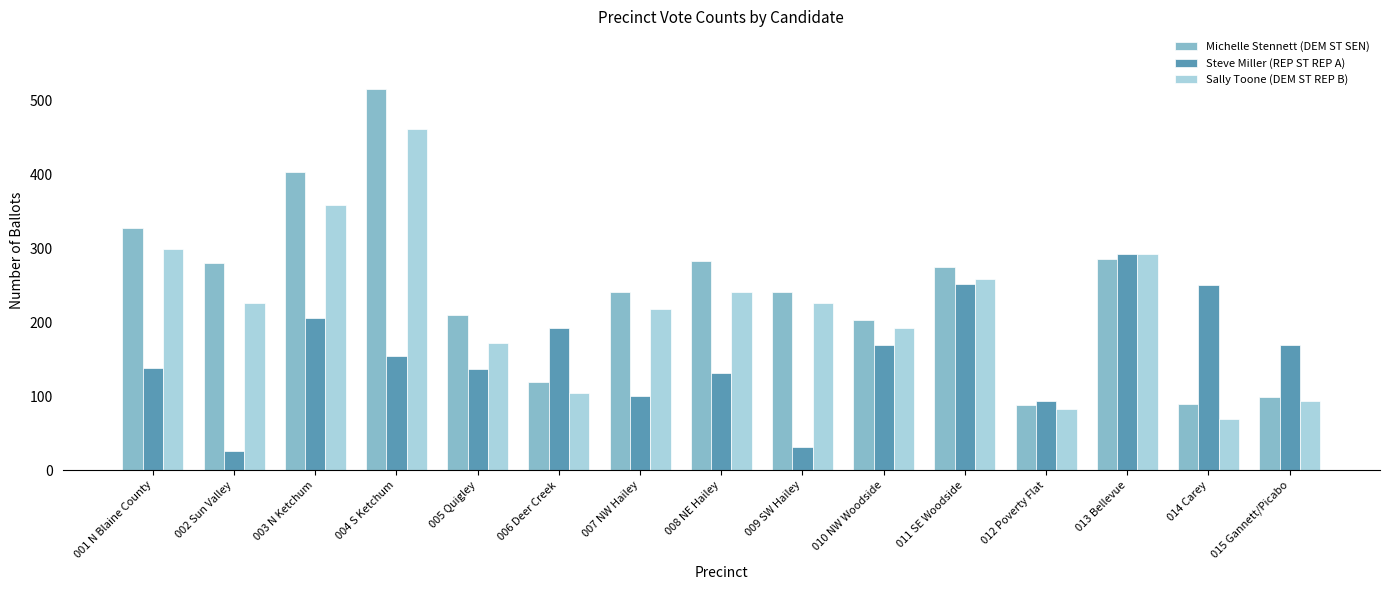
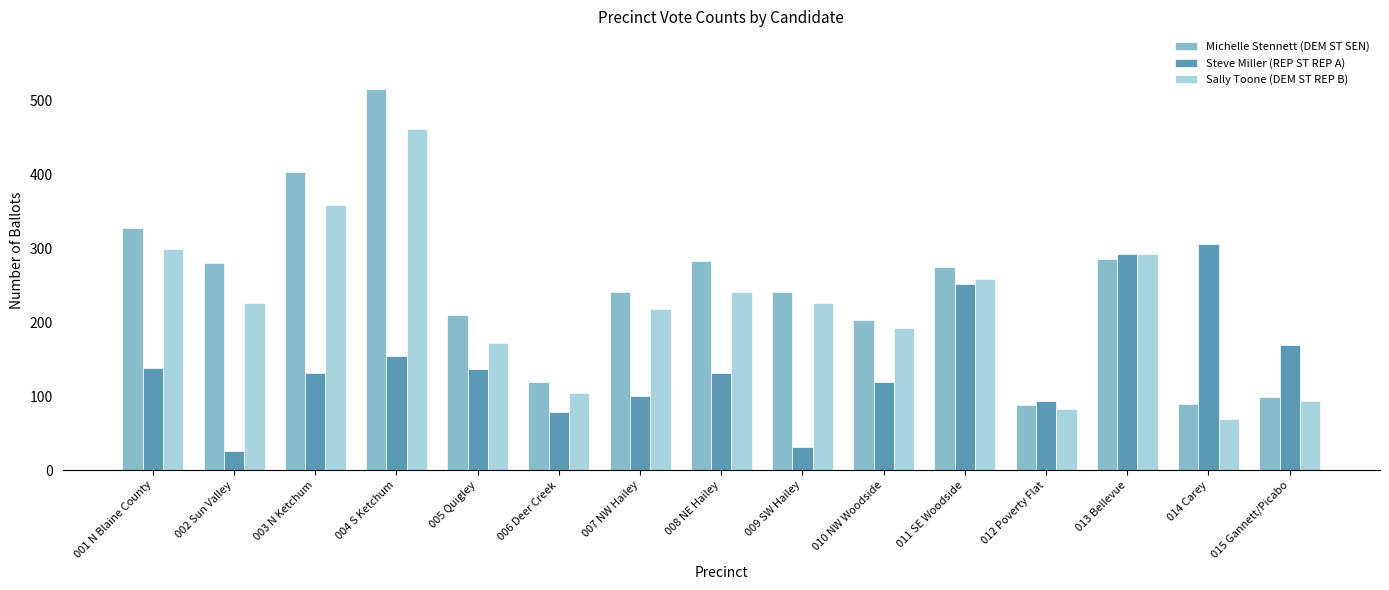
Steve Miller (REP ST REP A), 003 N Ketchum: 210 -> 130
Steve Miller (REP ST REP A), 006 Deer Creek: 190 -> 80
Steve Miller (REP ST REP A), 010 NW Woodside: 170 -> 120
Steve Miller (REP ST REP A), 014 Carey: 250 -> 310
